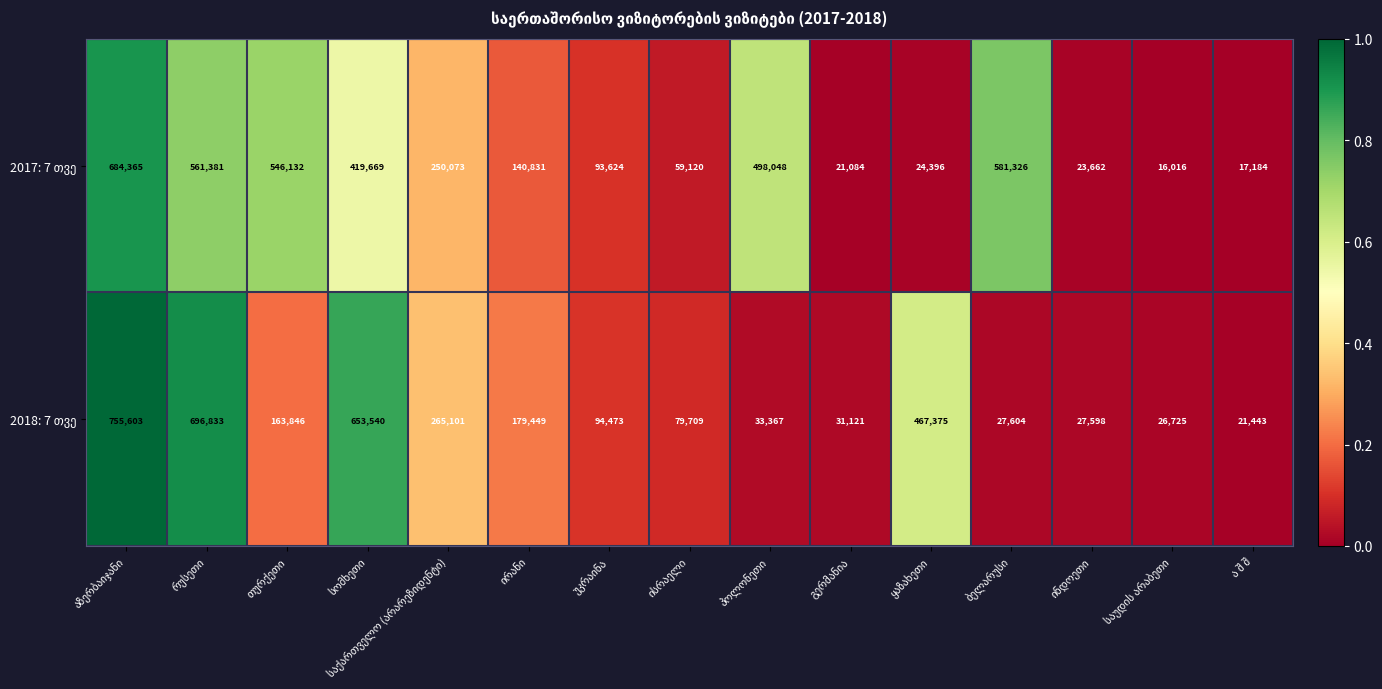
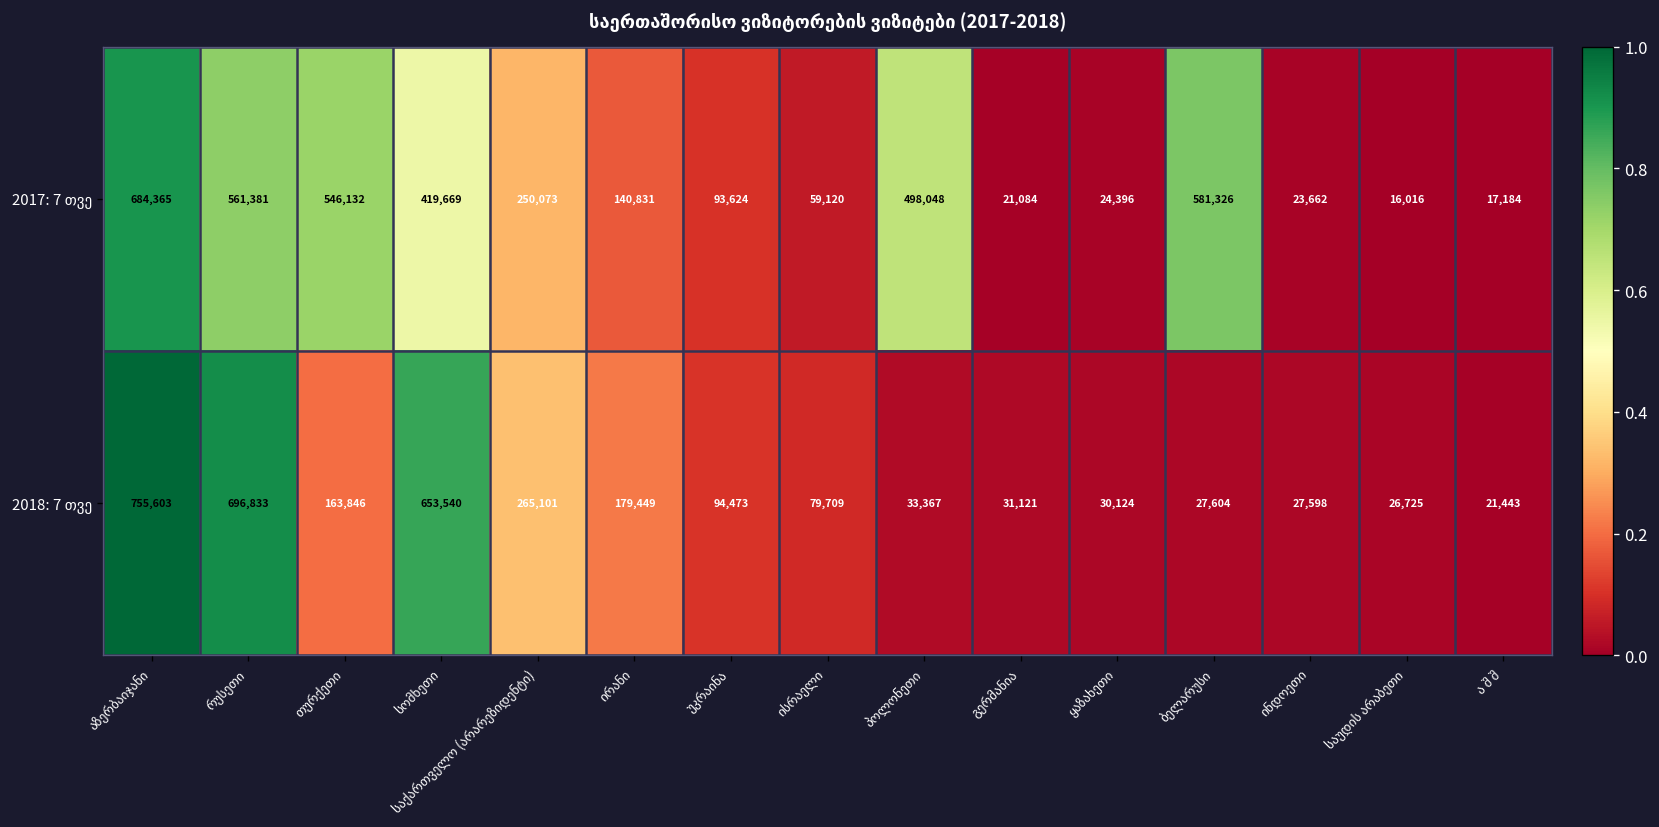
2018: 7 თვე, ყაზახეთი: 467,375 -> 30,124
